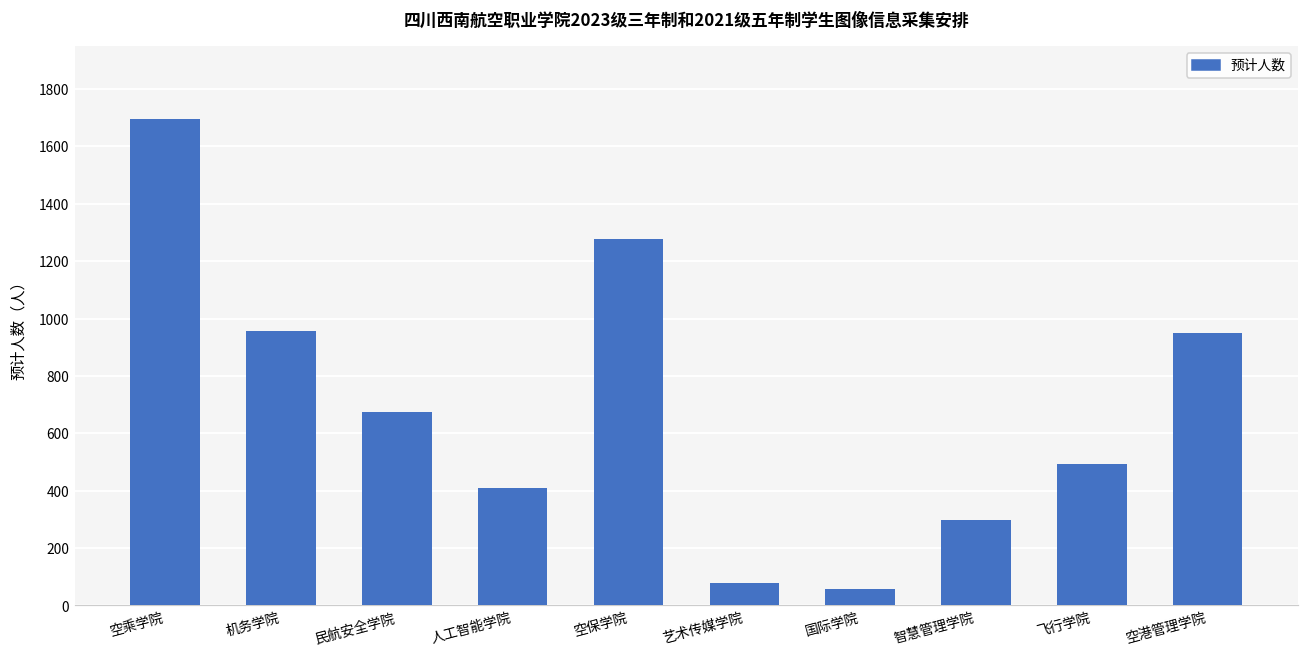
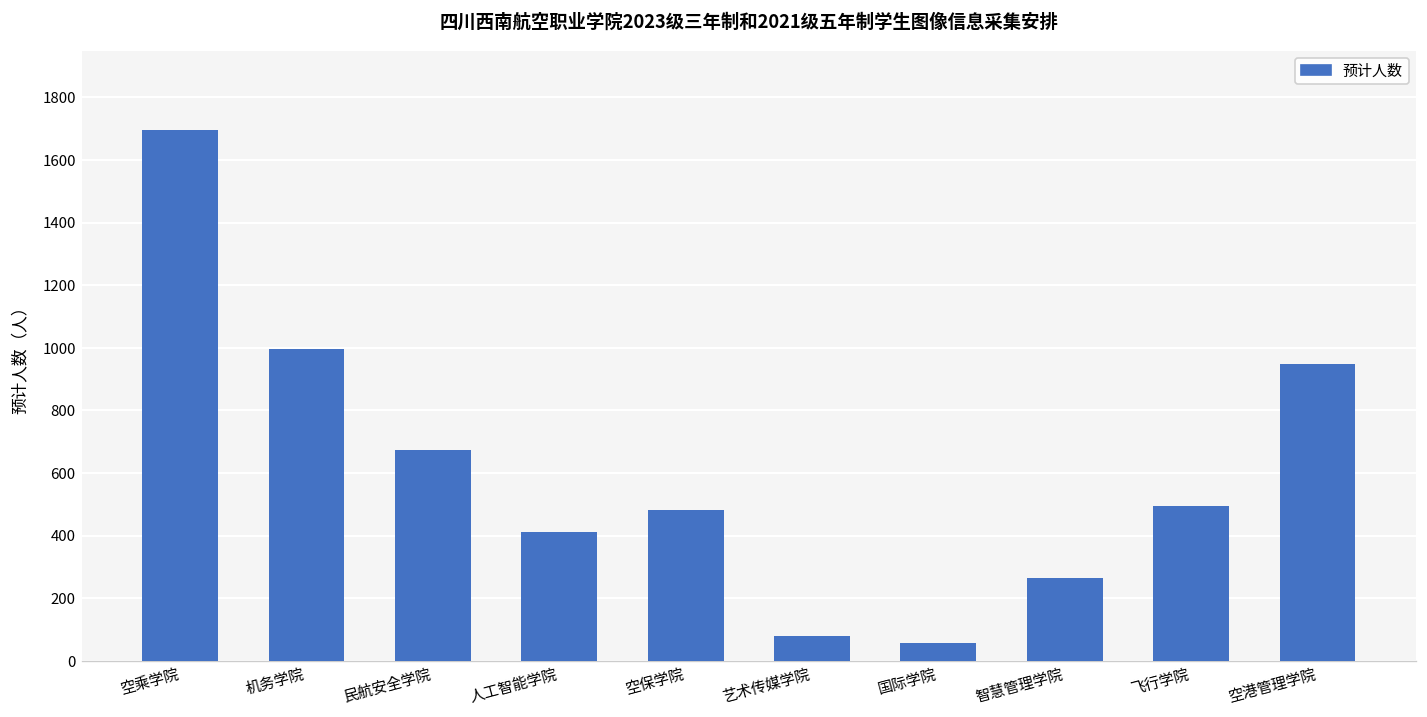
机务学院: 960 -> 1000
空保学院: 1280 -> 480
智慧管理学院: 300 -> 270
